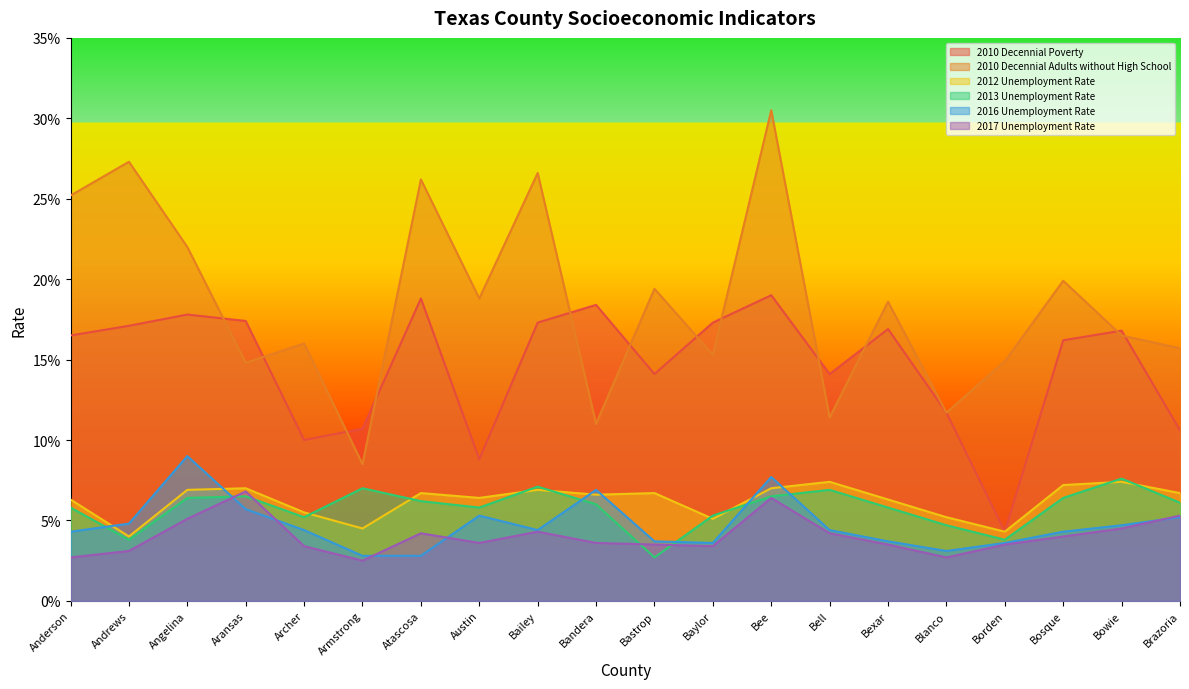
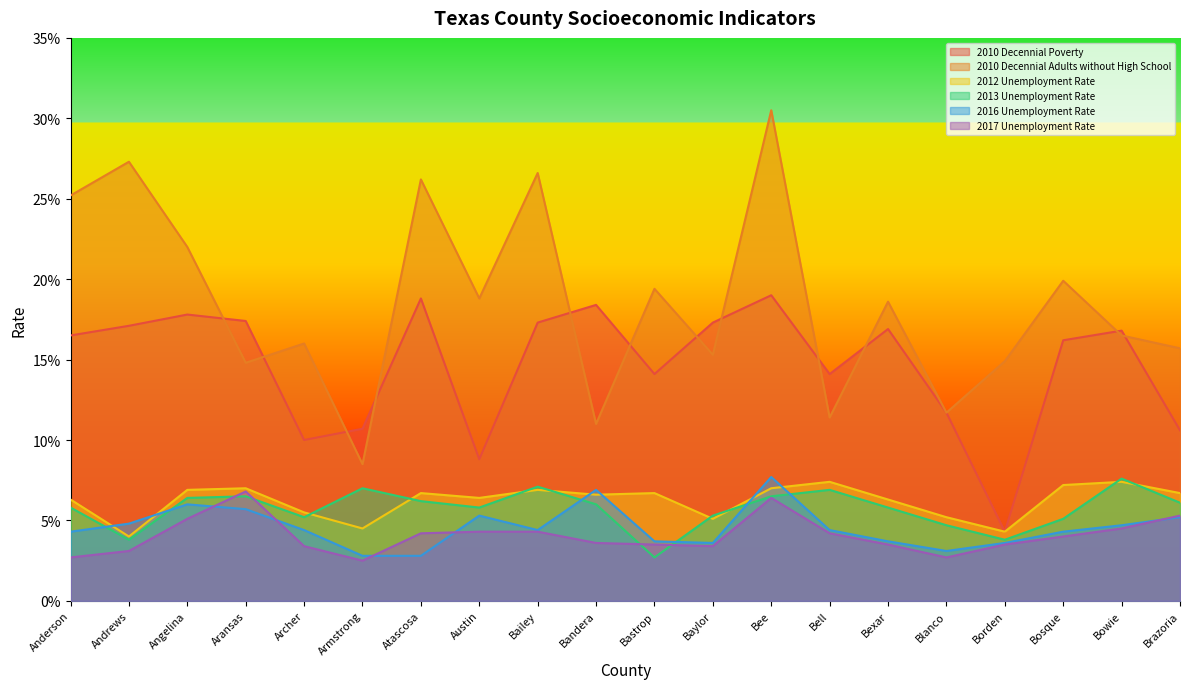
2016 Unemployment Rate, Angelina: 9.0% -> 6.0%
2017 Unemployment Rate, Austin: 3.6% -> 4.3%
2013 Unemployment Rate, Bosque: 6.4% -> 5.1%
